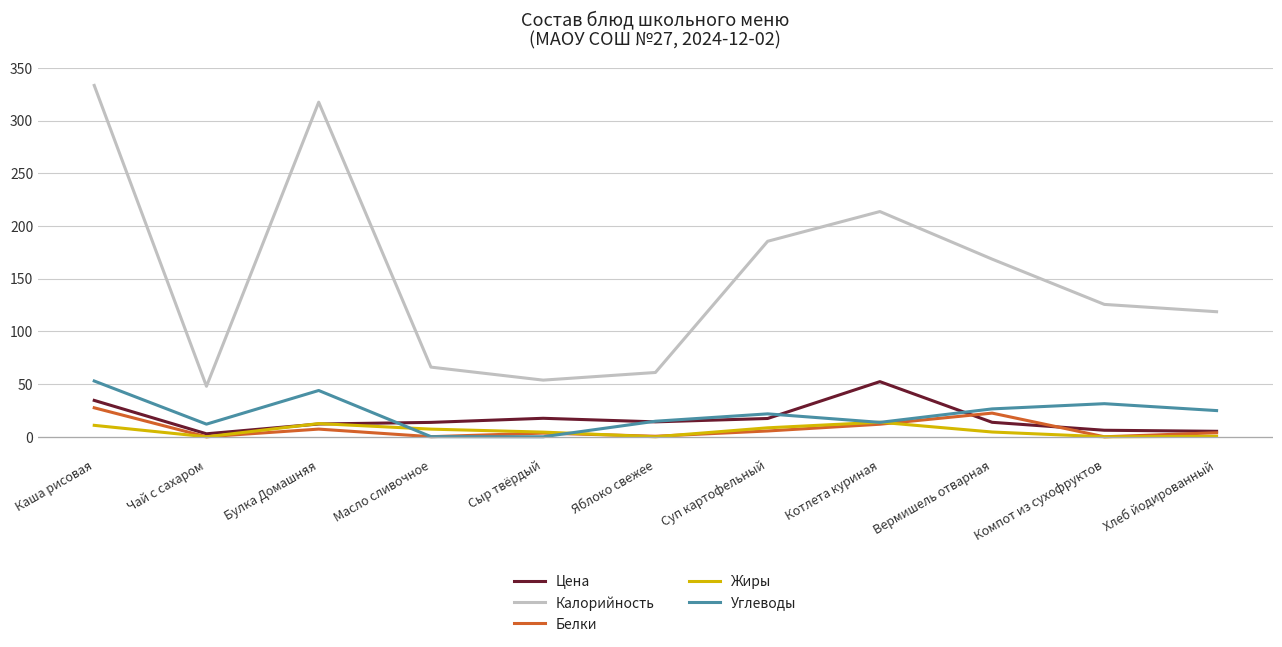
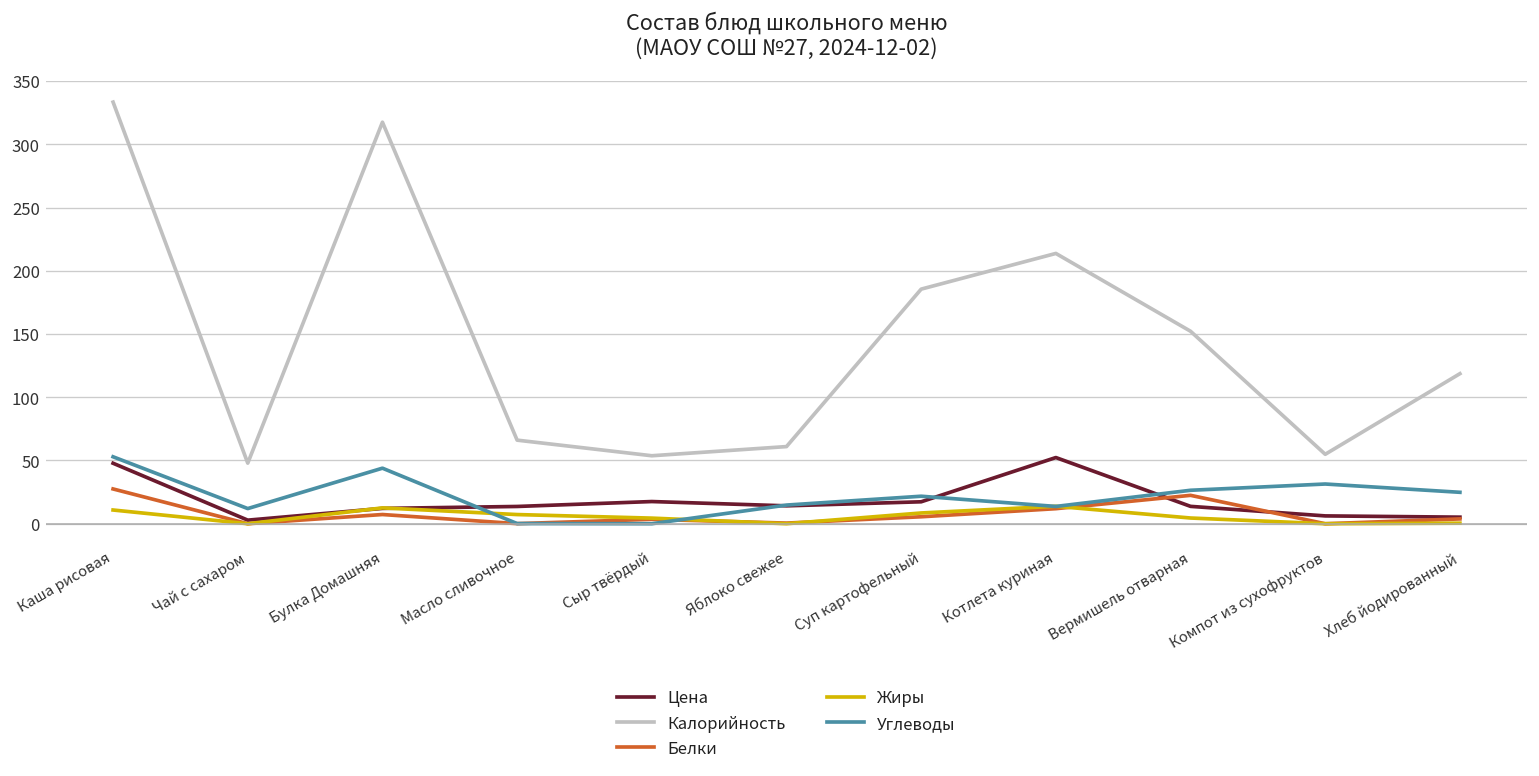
Цена, Каша рисовая: 35 -> 48
Калорийность, Вермишель отварная: 169 -> 152
Калорийность, Компот из сухофруктов: 126 -> 55
